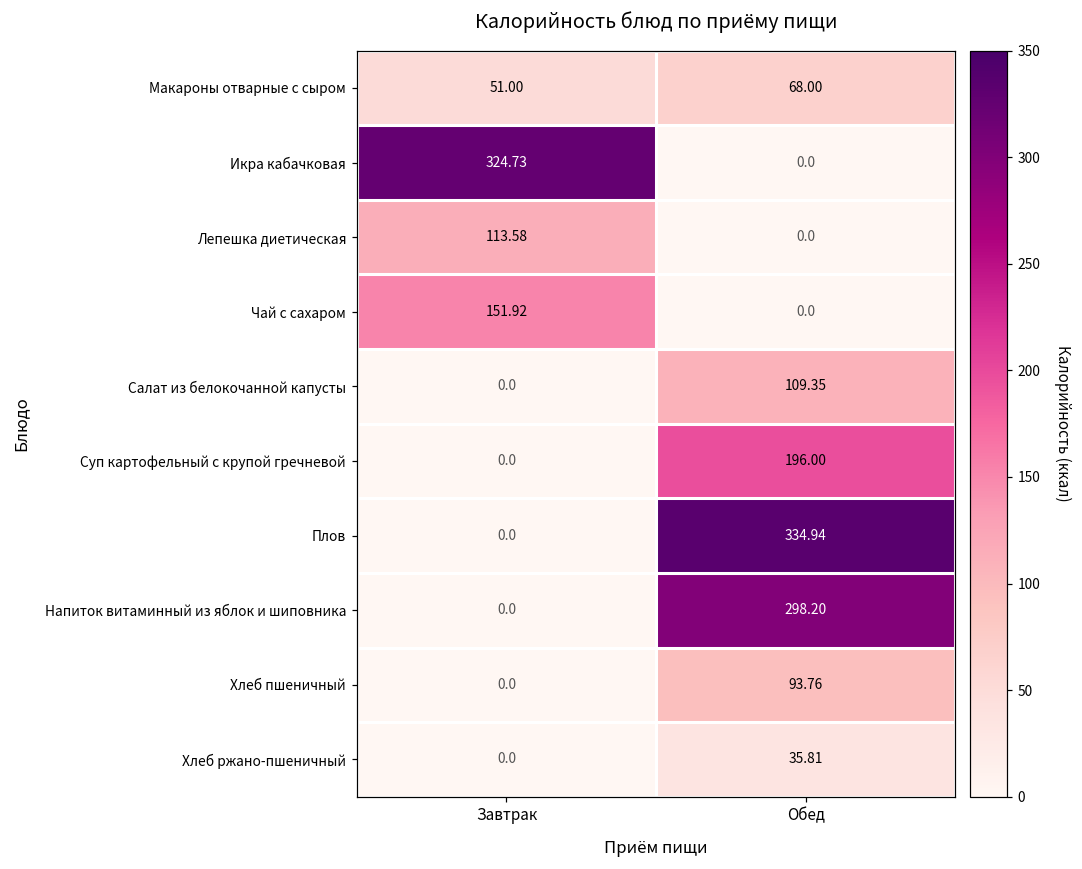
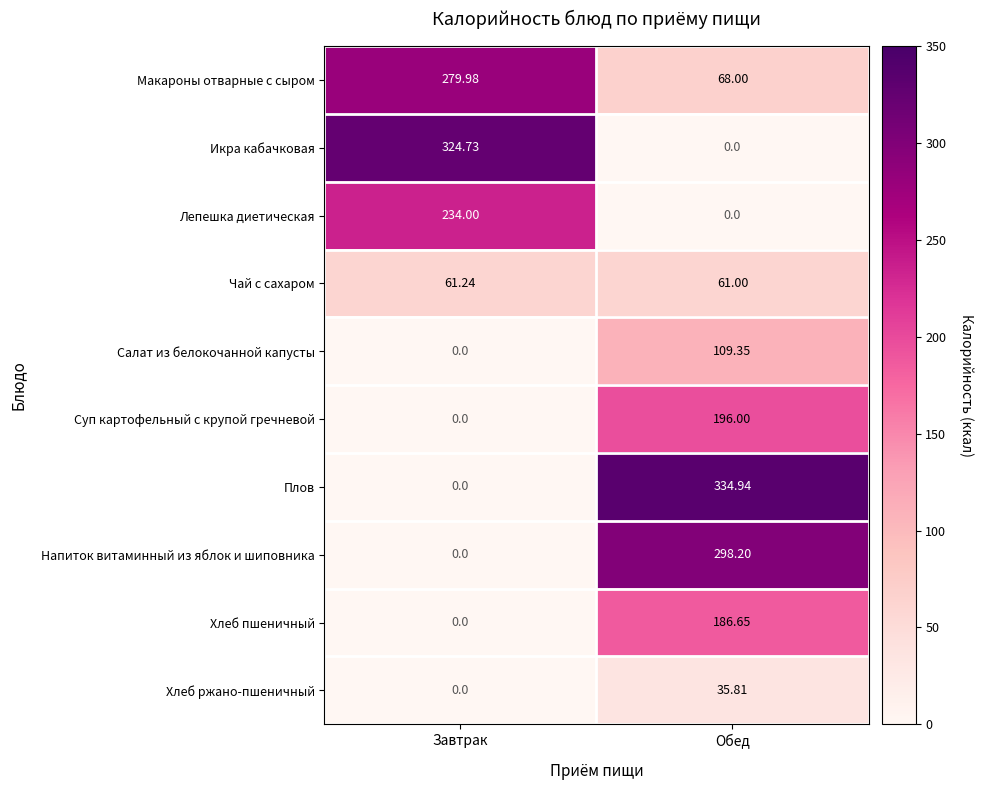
Макароны отварные с сыром, Завтрак: 51.00 -> 279.98
Лепешка диетическая, Завтрак: 113.58 -> 234.00
Чай с сахаром, Завтрак: 151.92 -> 61.24
Чай с сахаром, Обед: 0.0 -> 61.00
Хлеб пшеничный, Обед: 93.76 -> 186.65
